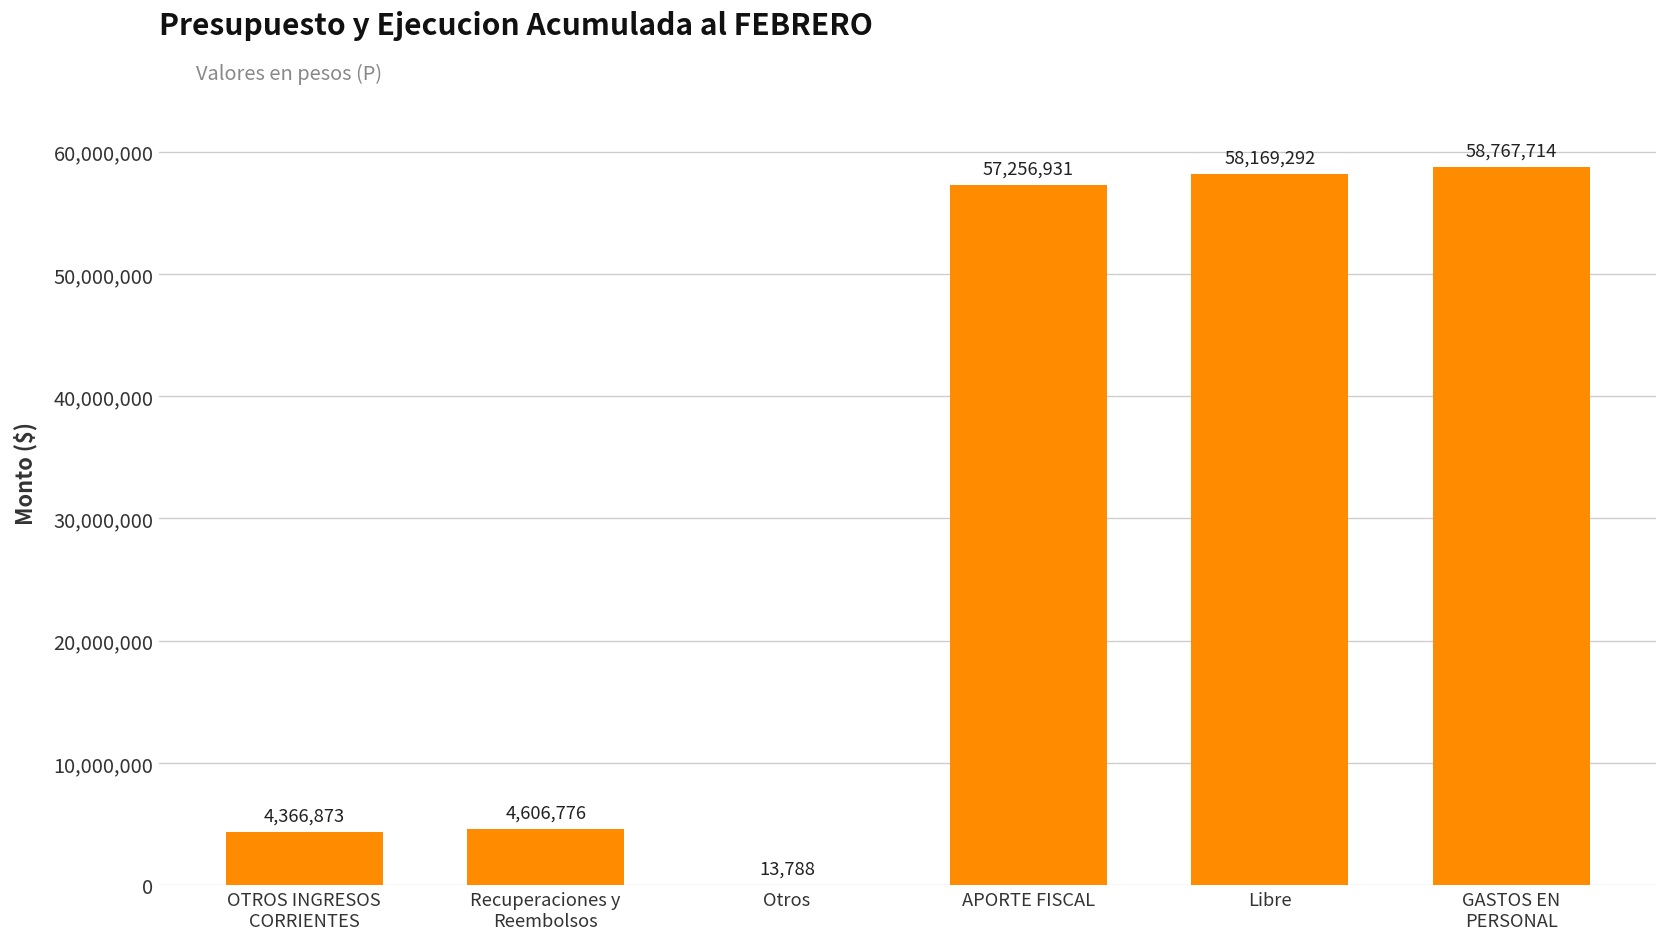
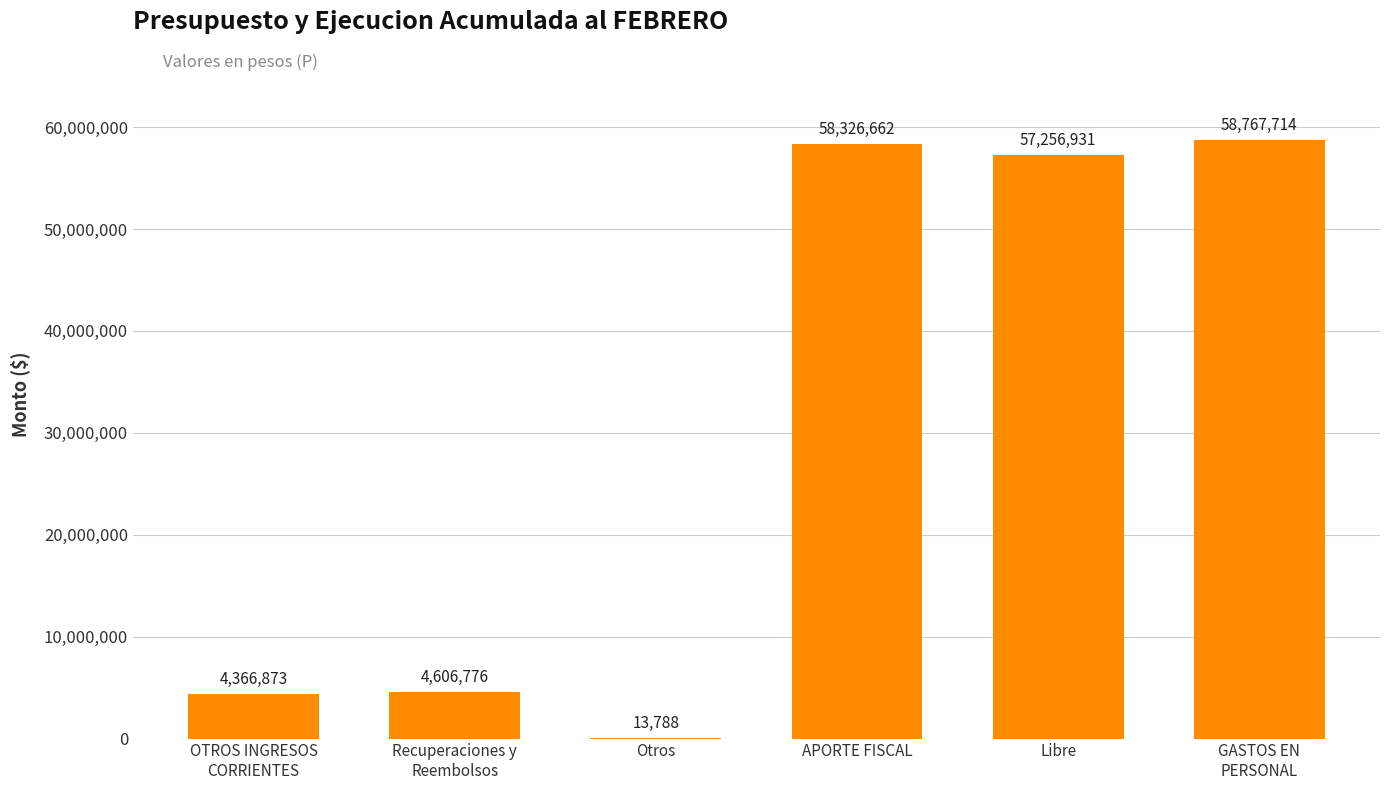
APORTE FISCAL: 57,256,931 -> 58,326,662
Libre: 58,169,292 -> 57,256,931
